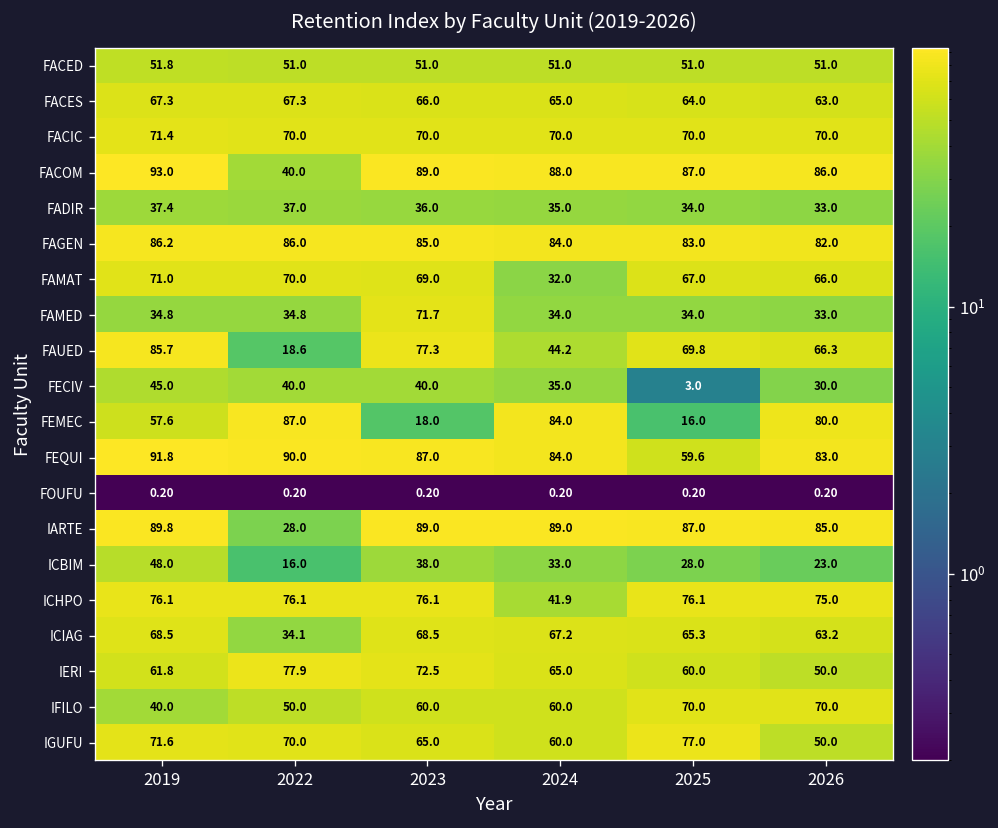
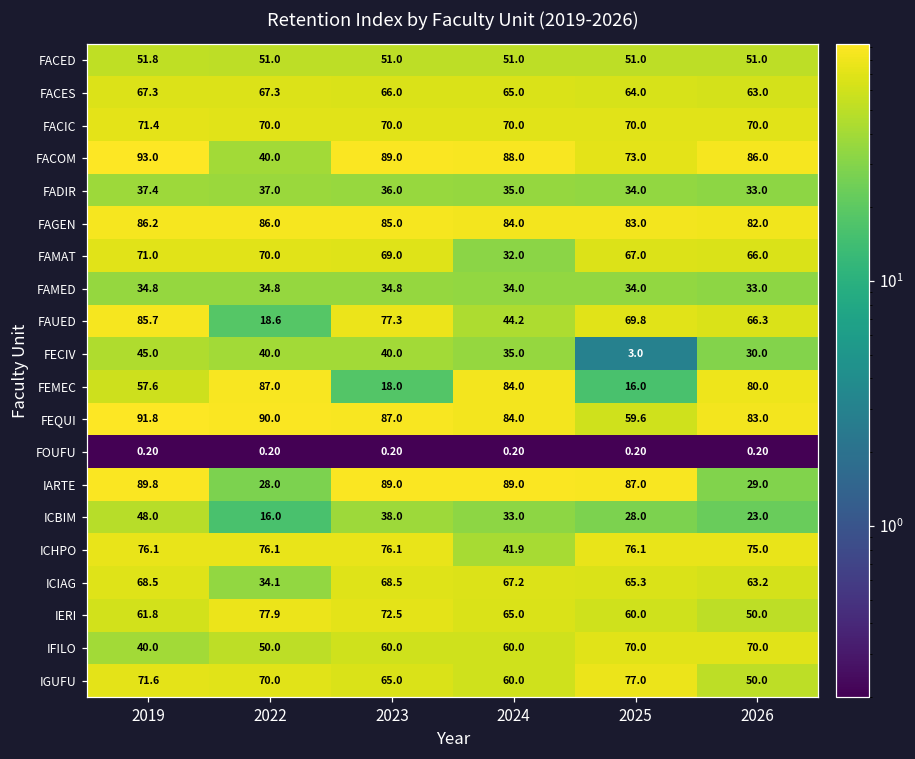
FACOM, 2025: 87.0 -> 73.0
FAMED, 2023: 71.7 -> 34.8
IARTE, 2026: 85.0 -> 29.0
